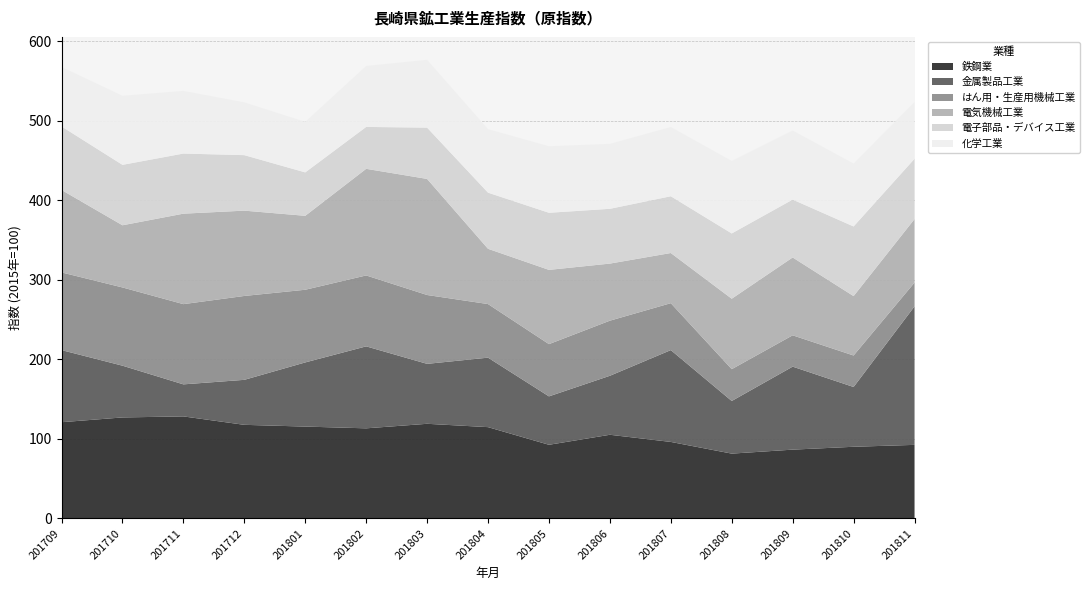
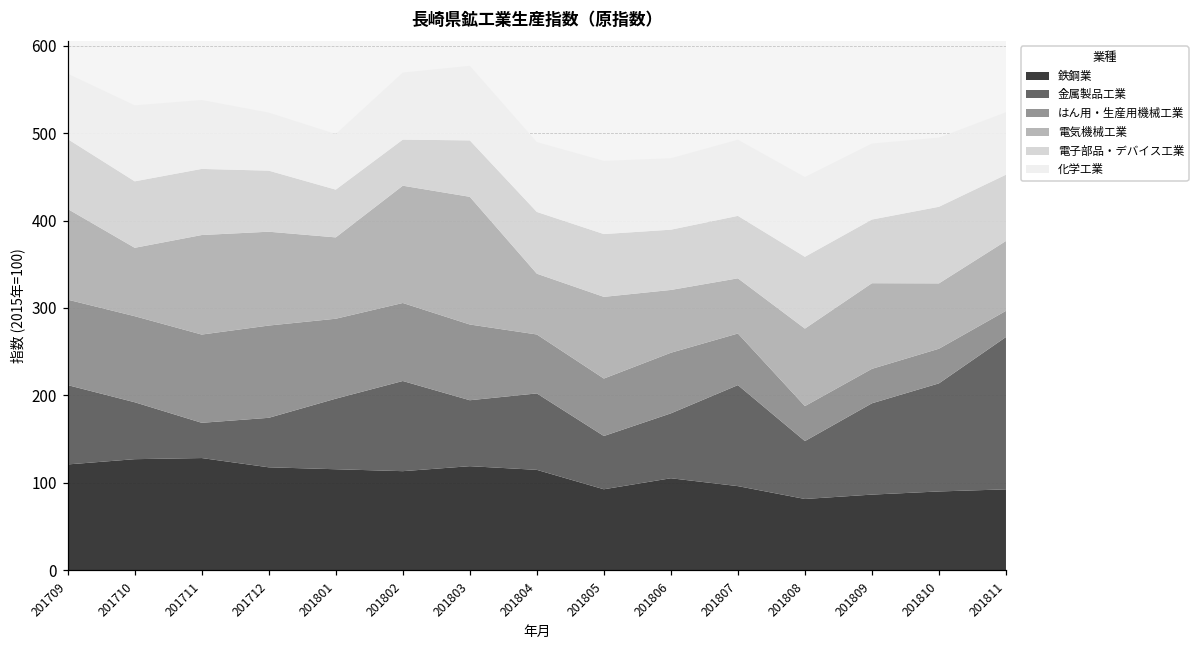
金属製品工業, 201810: 80 -> 120
